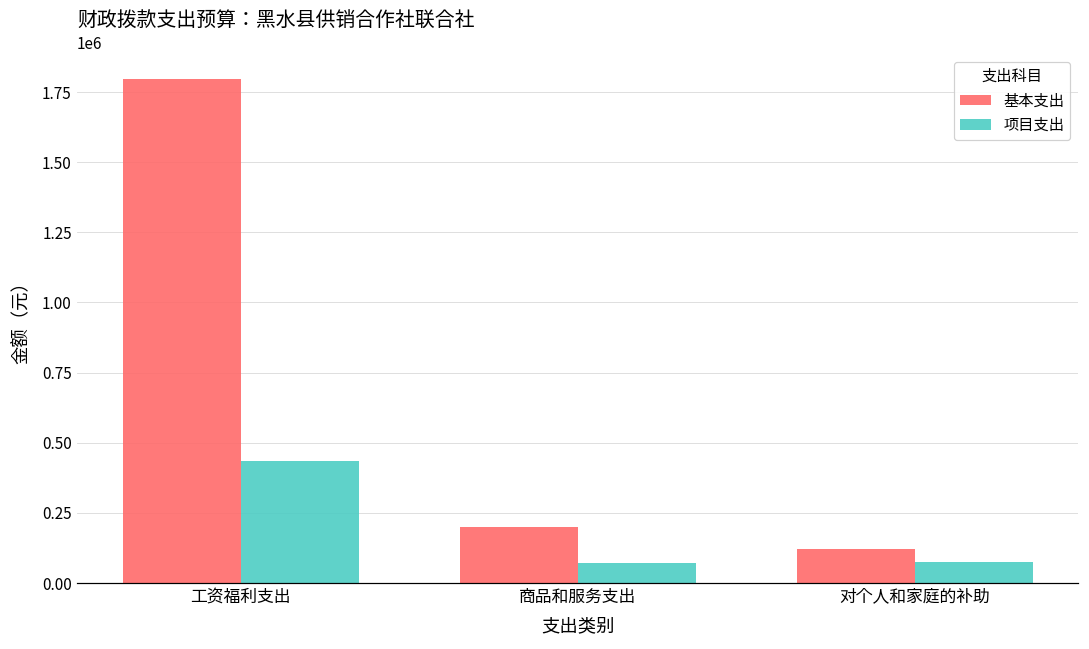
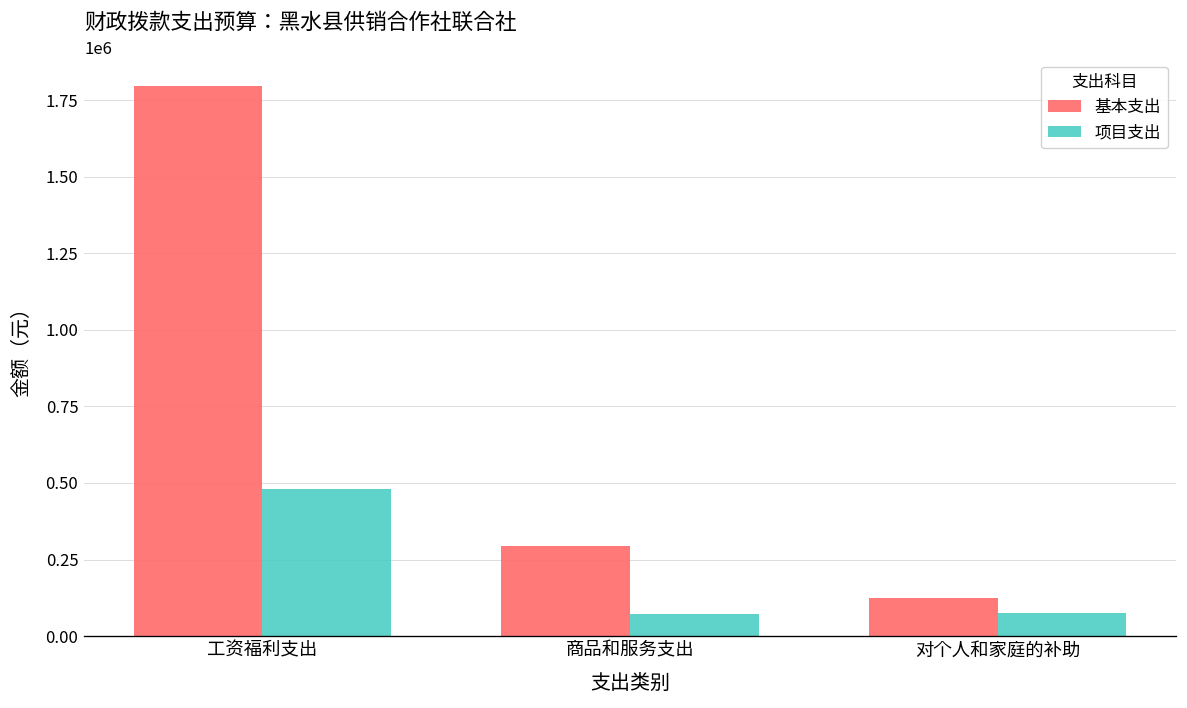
项目支出, 工资福利支出: 430000 -> 480000
基本支出, 商品和服务支出: 200000 -> 290000
